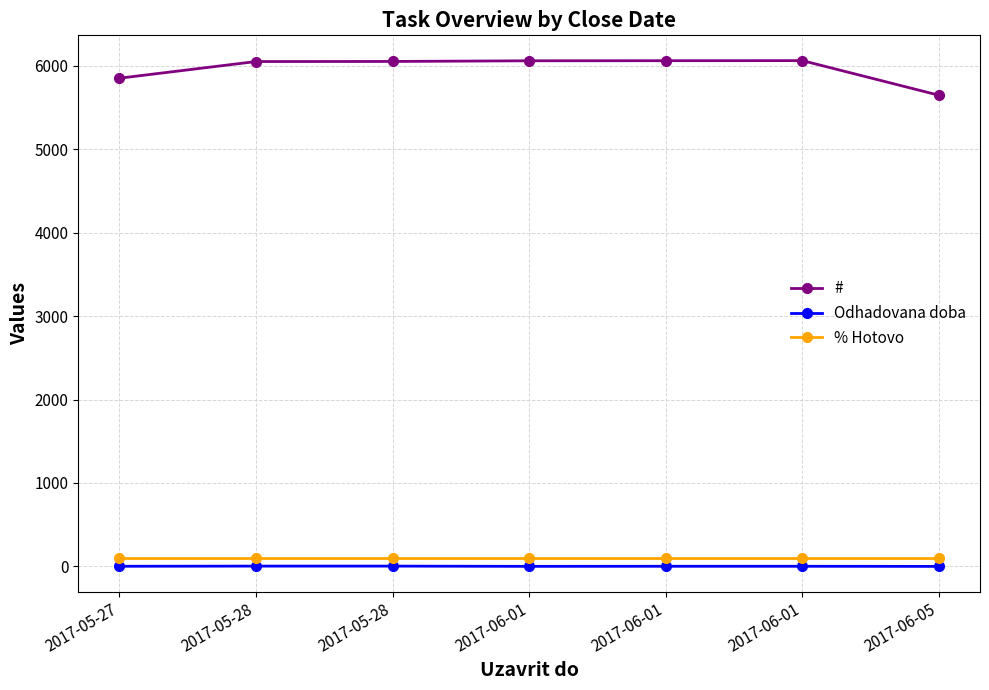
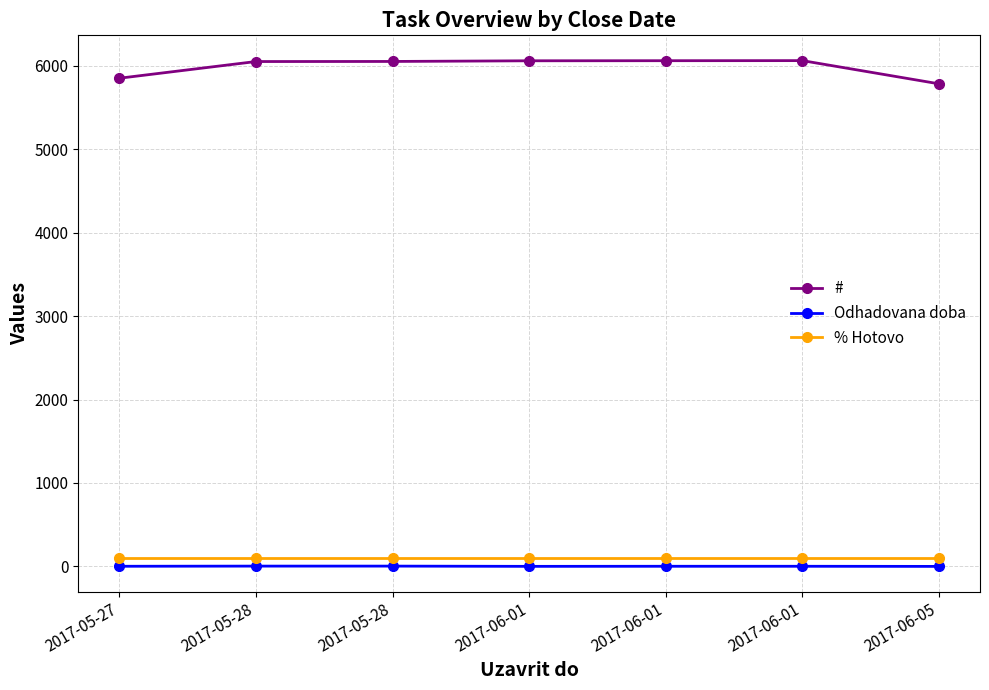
#, 2017-06-05: 5600 -> 5800
